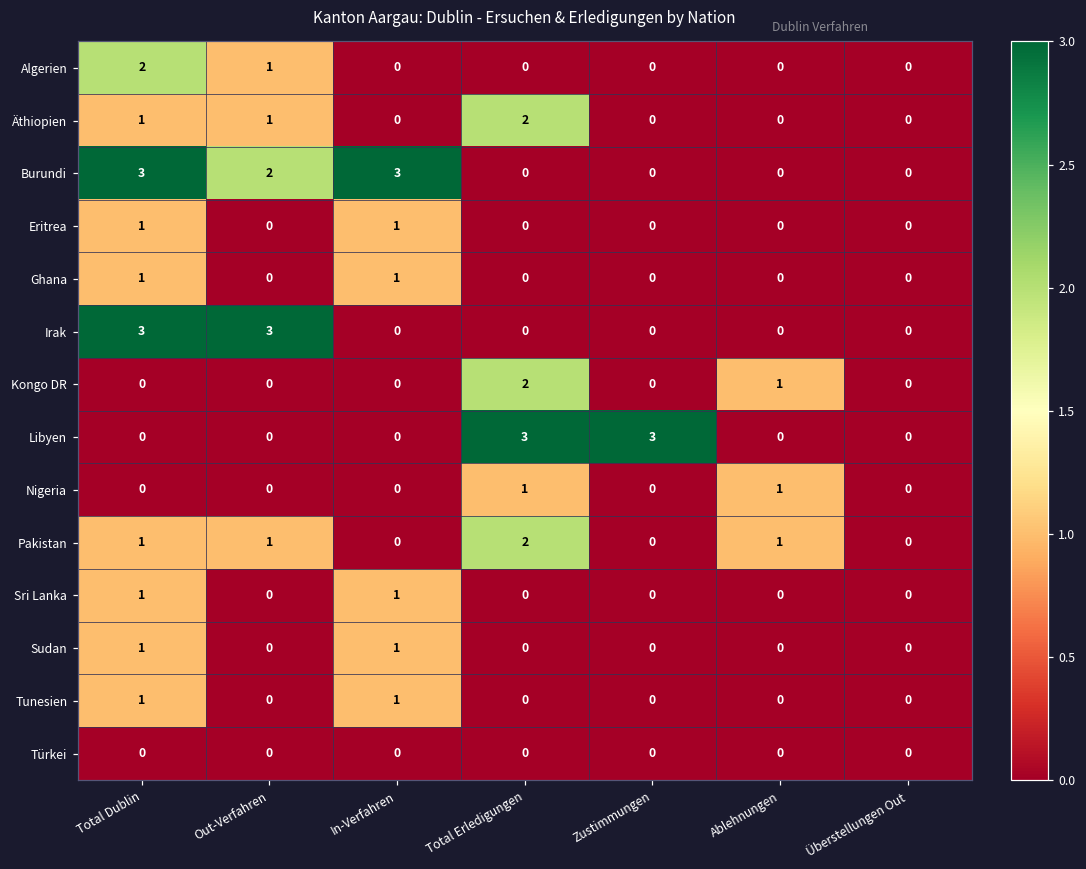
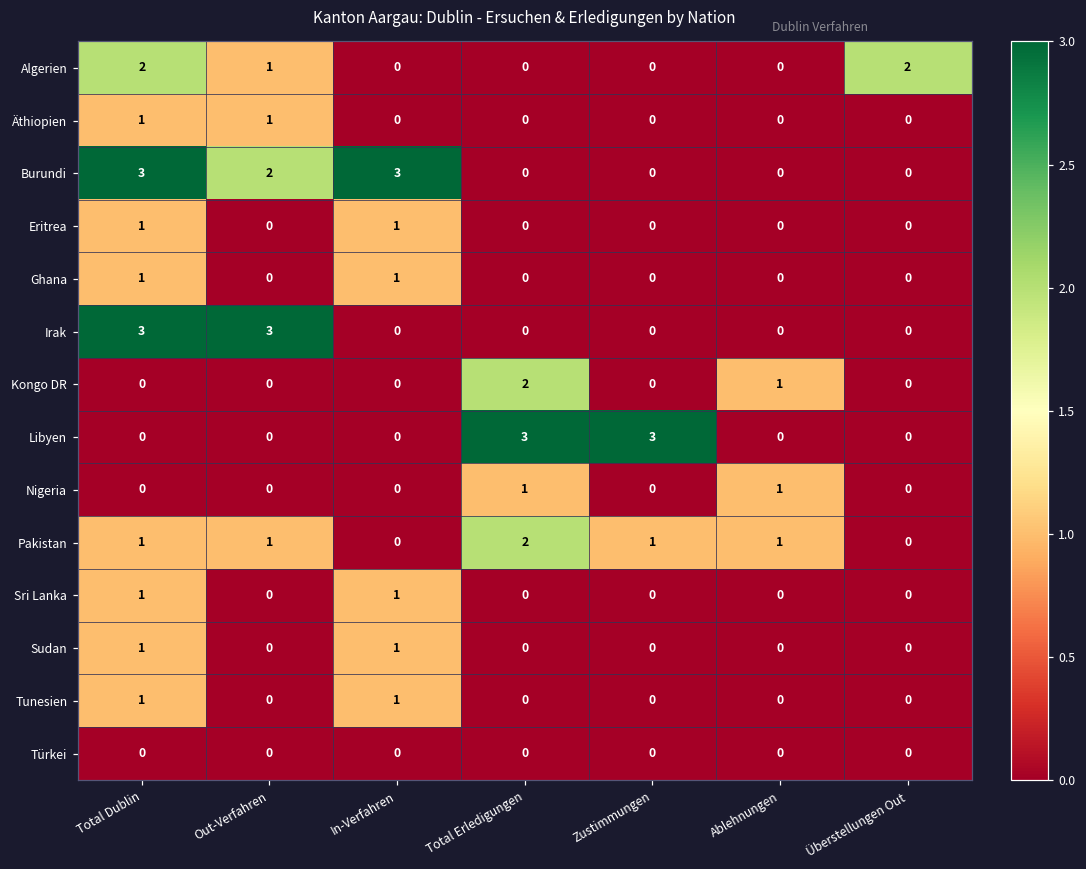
Algerien, Überstellungen Out: 0 -> 2
Äthiopien, Total Erledigungen: 2 -> 0
Pakistan, Zustimmungen: 0 -> 1
